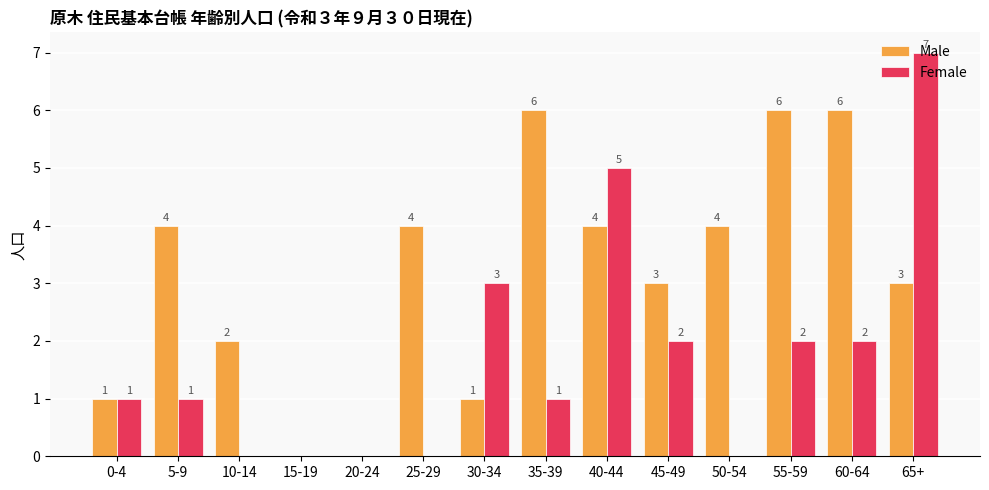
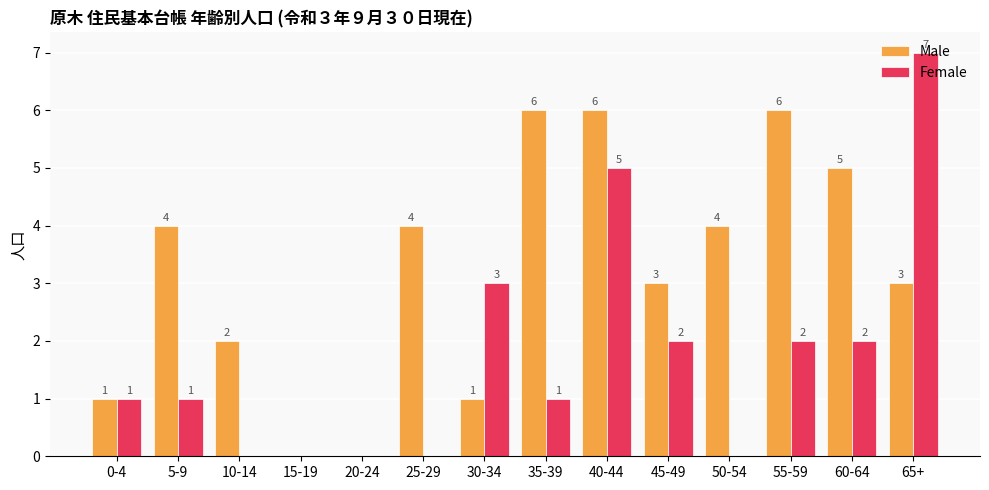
Male, 40-44: 4 -> 6
Male, 60-64: 6 -> 5
